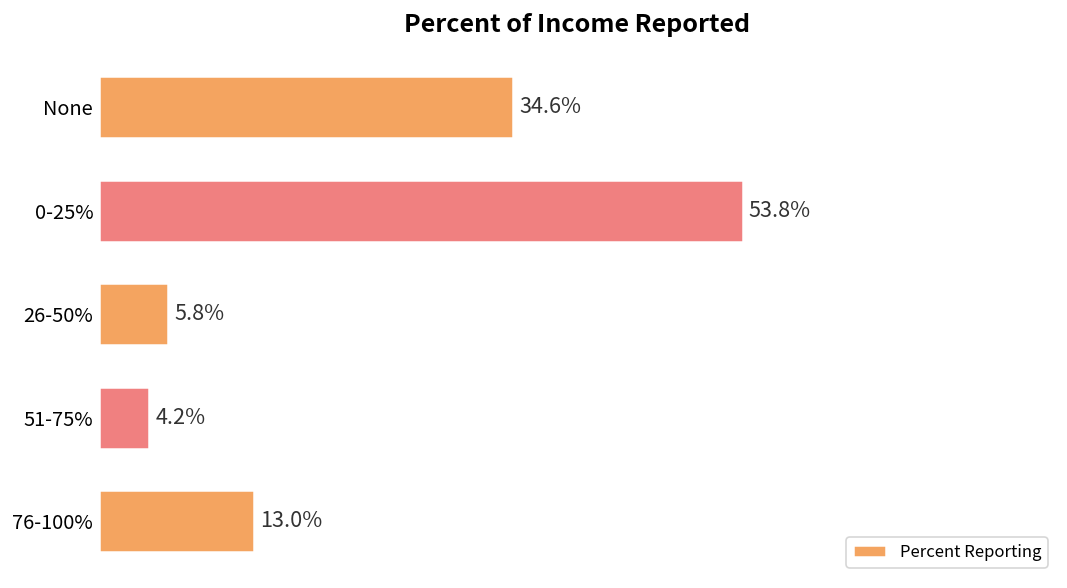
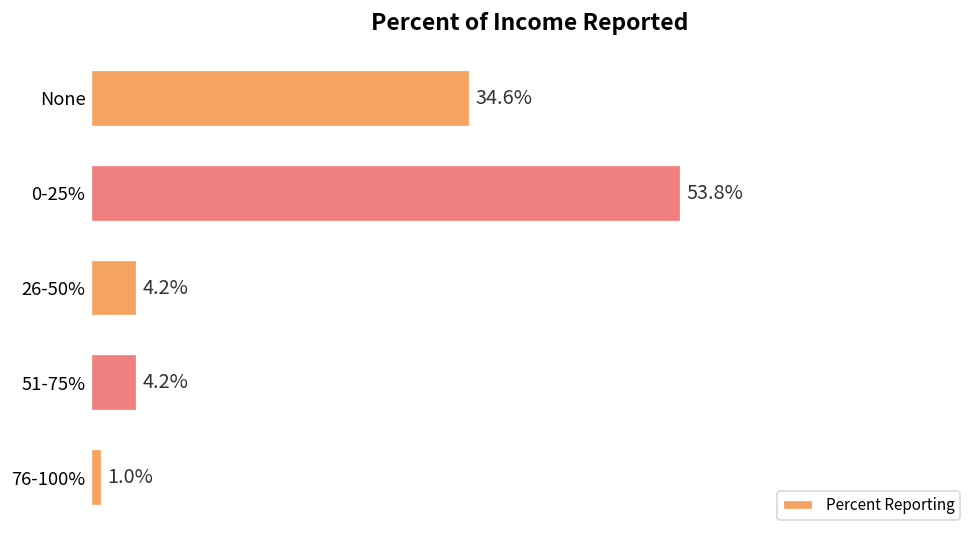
26-50%: 5.8% -> 4.2%
76-100%: 13.0% -> 1.0%
